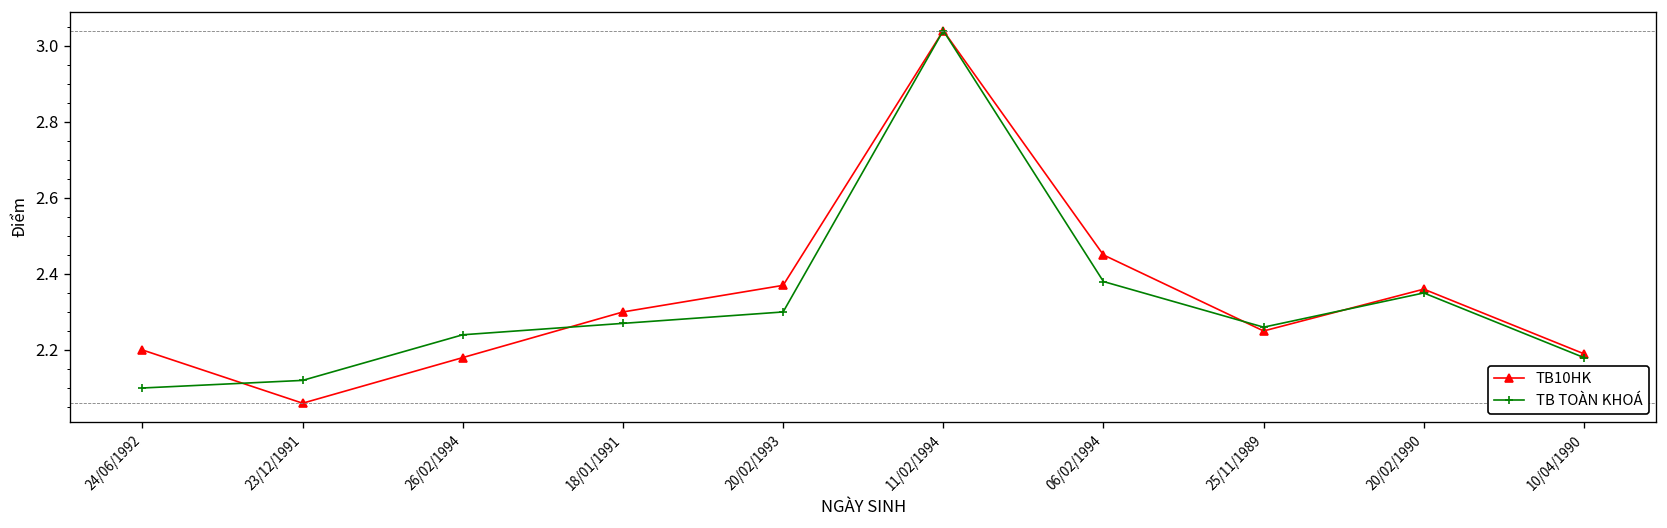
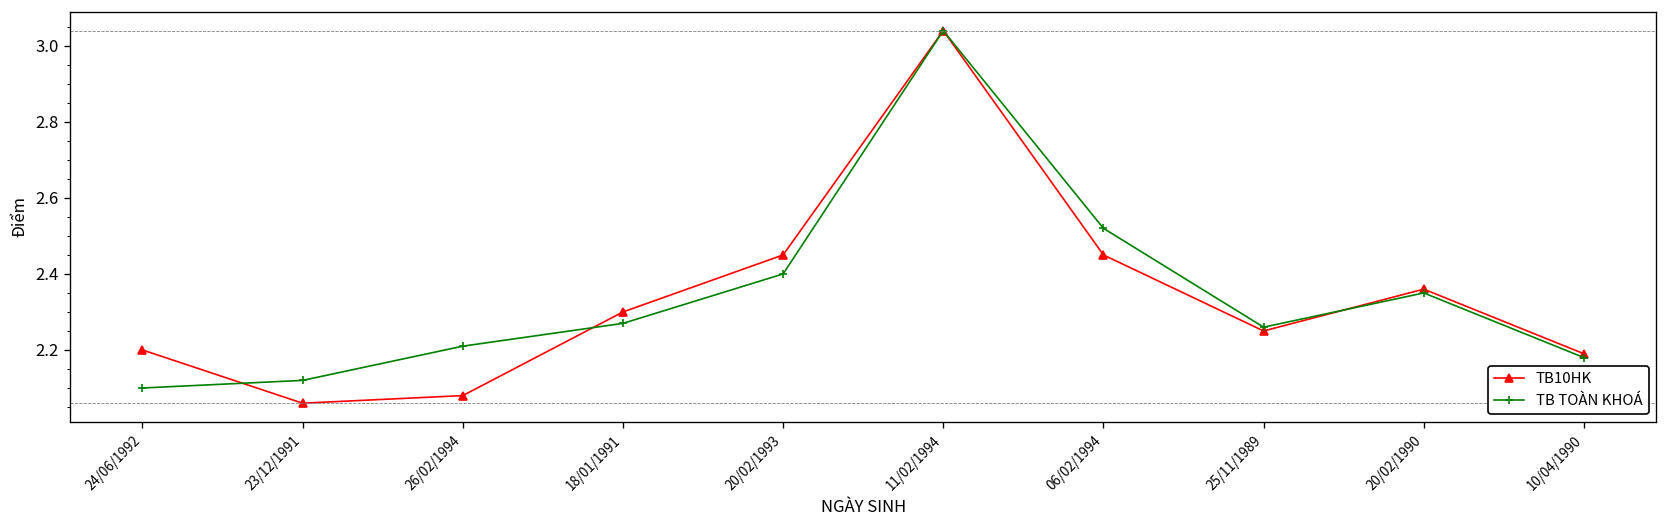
TB10HK, 26/02/1994: 2.18 -> 2.08
TB TOÀN KHOÁ, 26/02/1994: 2.24 -> 2.21
TB10HK, 20/02/1993: 2.37 -> 2.45
TB TOÀN KHOÁ, 20/02/1993: 2.3 -> 2.4
TB TOÀN KHOÁ, 06/02/1994: 2.38 -> 2.52
